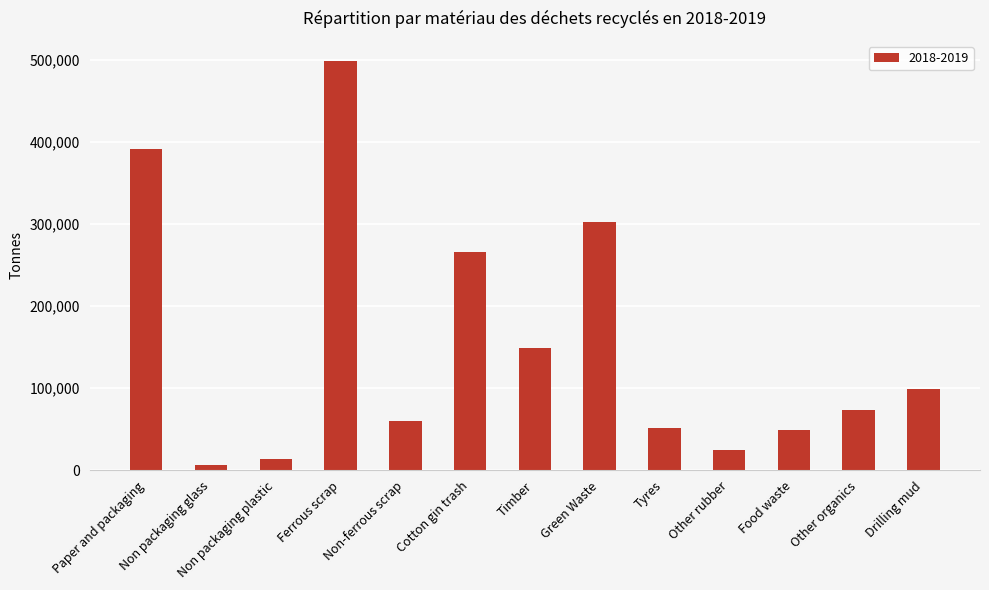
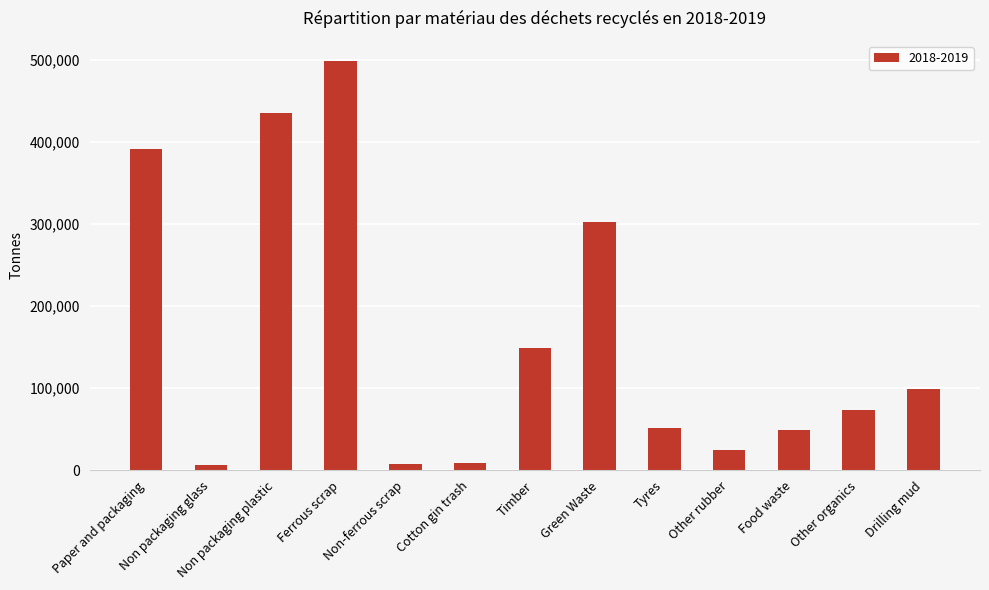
Non packaging plastic: 10,000 -> 440,000
Non-ferrous scrap: 60,000 -> 10,000
Cotton gin trash: 270,000 -> 10,000
